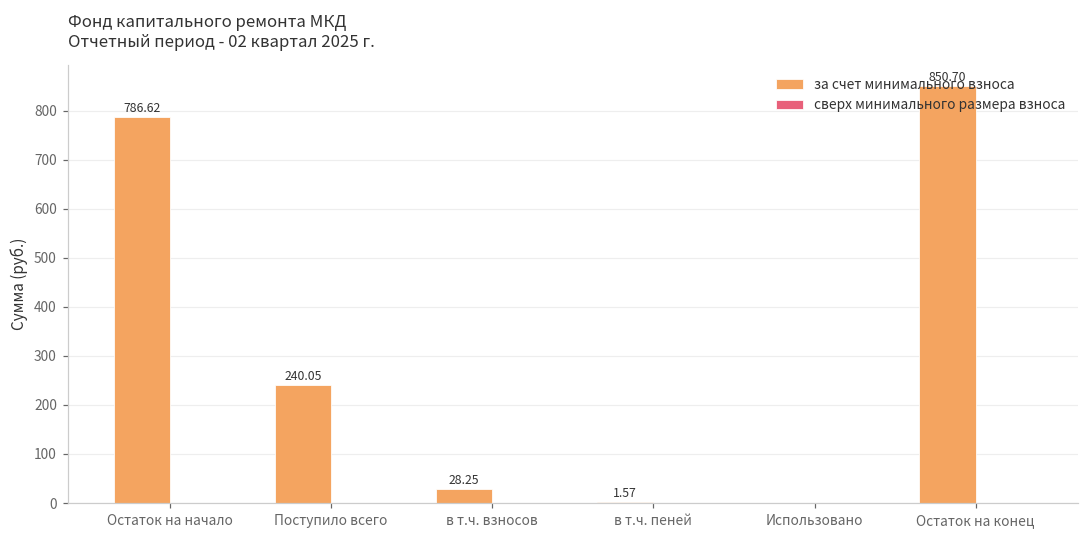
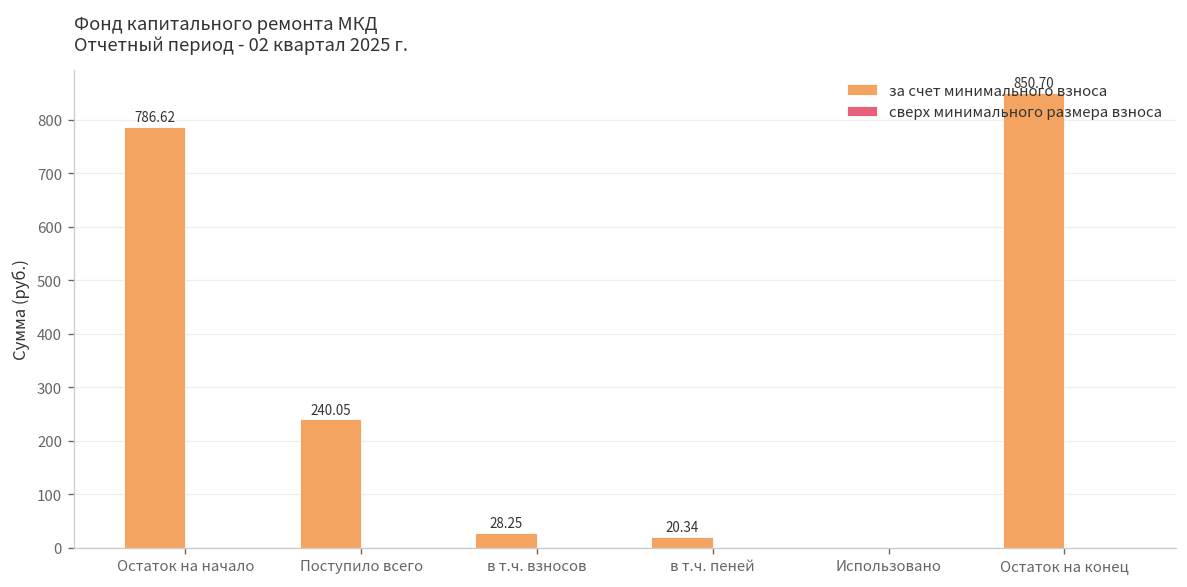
за счет минимального взноса, в т.ч. пеней: 1.57 -> 20.34
